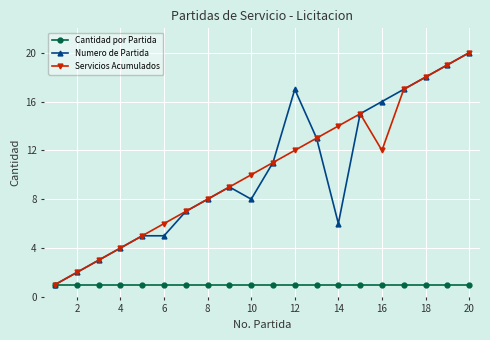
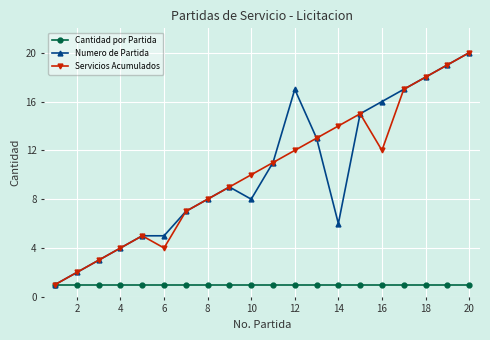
Servicios Acumulados, 6: 6 -> 4
